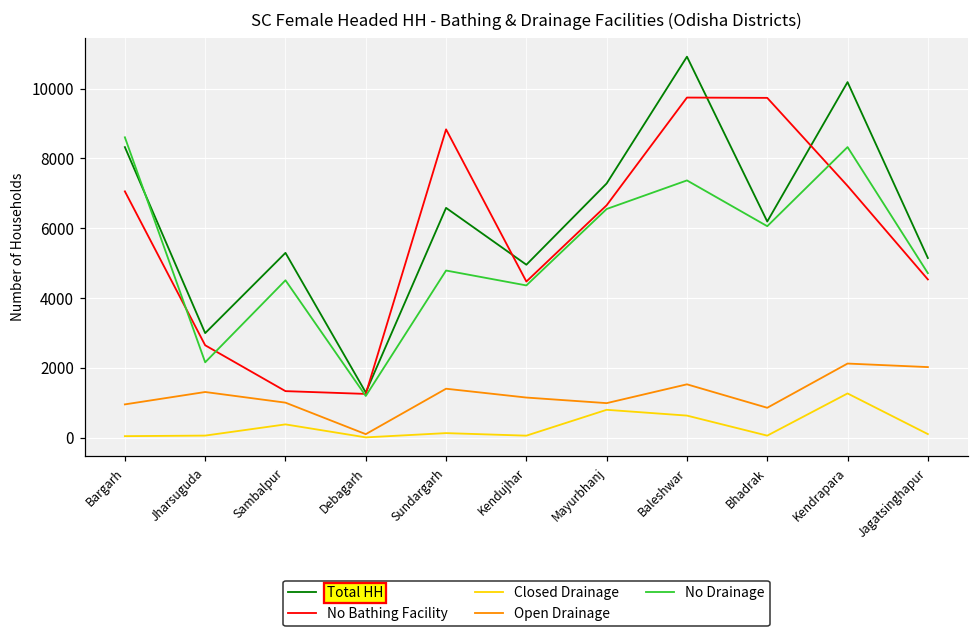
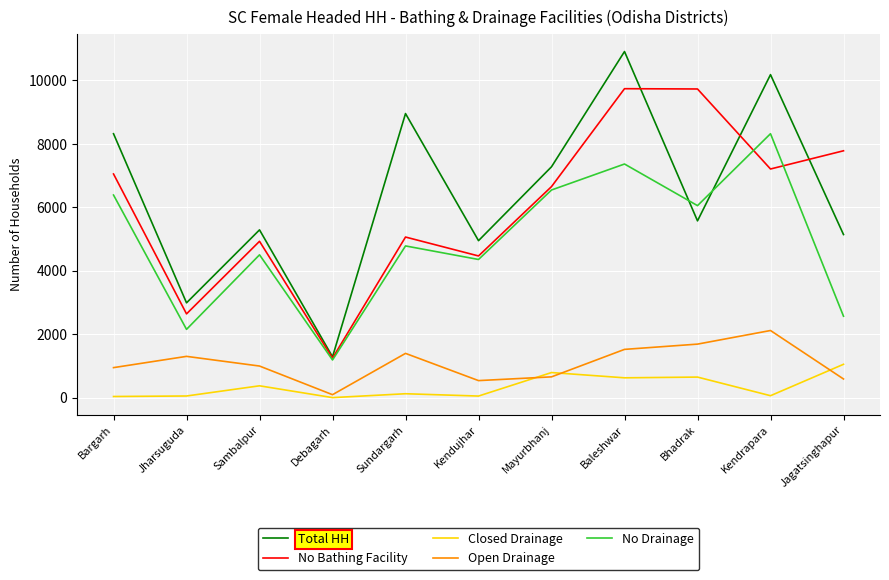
No Drainage, Bargarh: 8600 -> 6400
No Bathing Facility, Sambalpur: 1300 -> 4900
Total HH, Sundargarh: 6600 -> 9000
No Bathing Facility, Sundargarh: 8800 -> 5100
Open Drainage, Kendujhar: 1100 -> 500
Open Drainage, Mayurbhanj: 1000 -> 700
Total HH, Bhadrak: 6200 -> 5600
Closed Drainage, Bhadrak: 100 -> 700
Open Drainage, Bhadrak: 900 -> 1700
Closed Drainage, Kendrapara: 1300 -> 100
No Bathing Facility, Jagatsinghapur: 4500 -> 7800
Closed Drainage, Jagatsinghapur: 100 -> 1100
Open Drainage, Jagatsinghapur: 2000 -> 600
No Drainage, Jagatsinghapur: 4700 -> 2600
